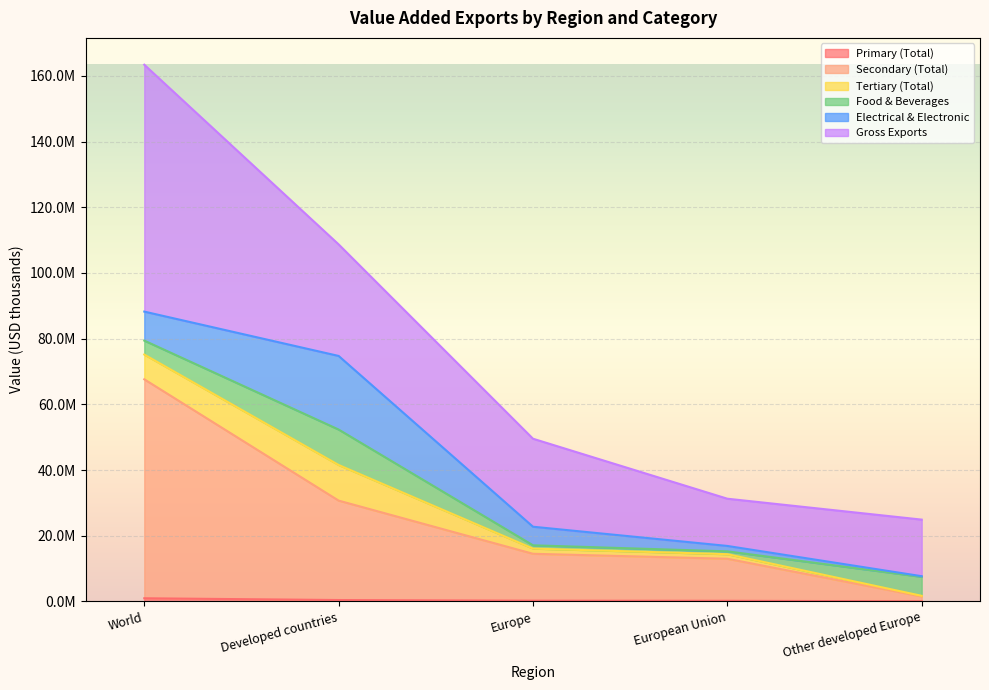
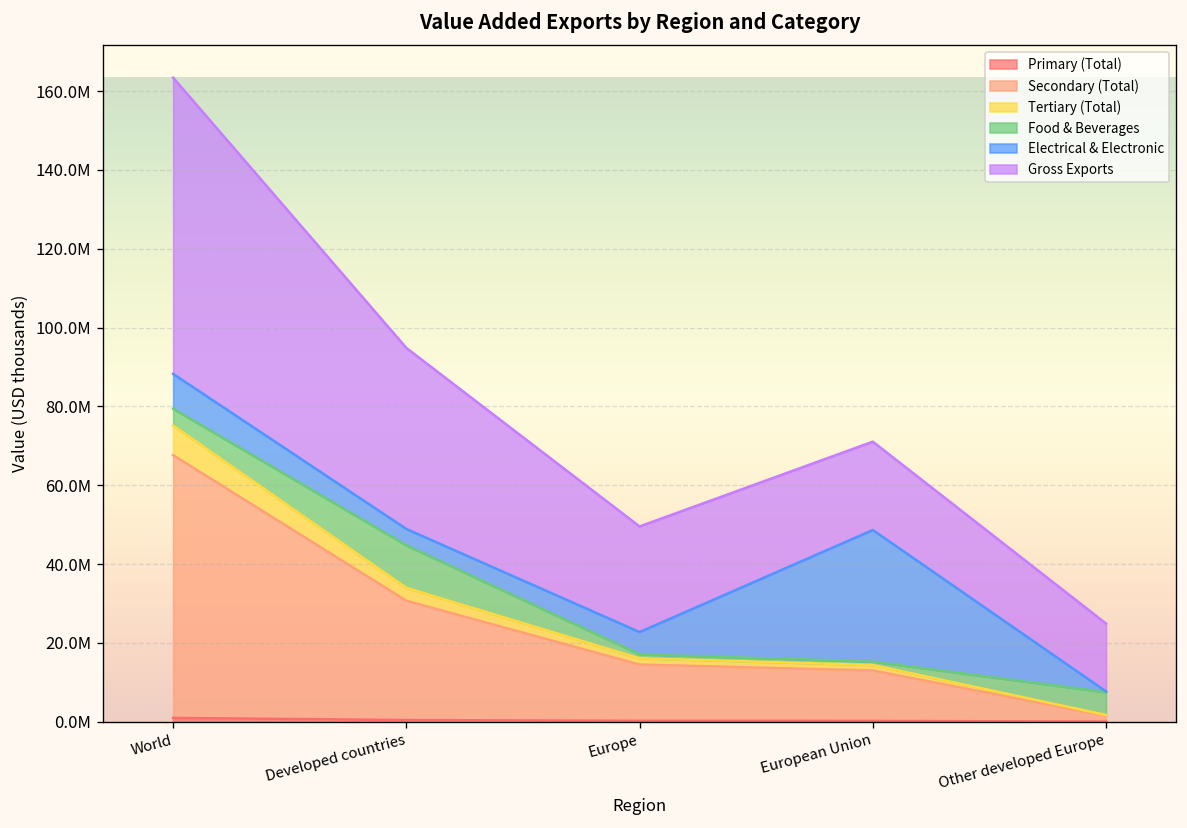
Tertiary (Total), Developed countries: 11000000 -> 3000000
Electrical & Electronic, Developed countries: 22000000 -> 4000000
Gross Exports, Developed countries: 34000000 -> 46000000
Electrical & Electronic, European Union: 2000000 -> 33000000
Gross Exports, European Union: 14000000 -> 22000000
